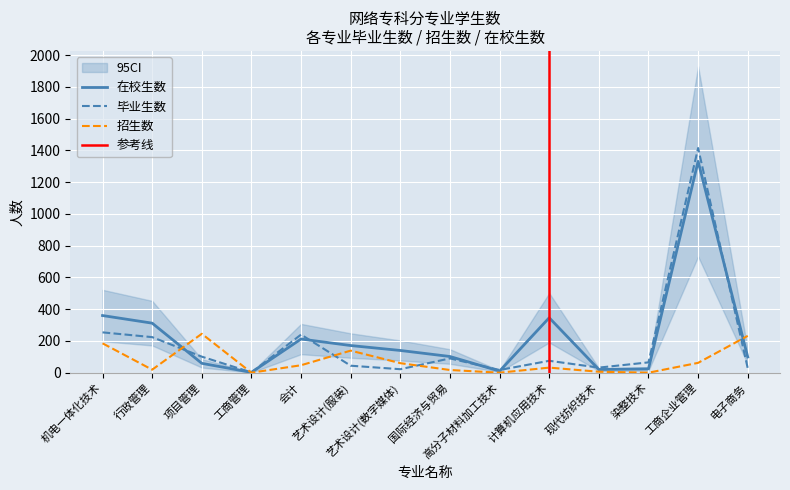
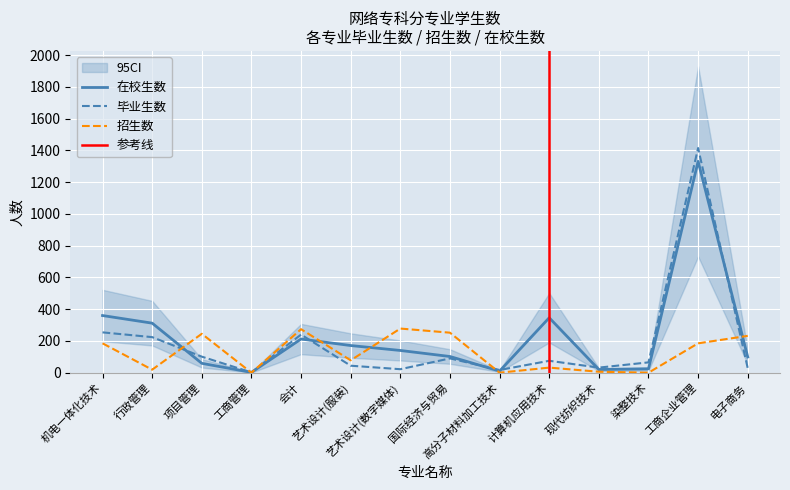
招生数, 会计: 50 -> 270
招生数, 艺术设计(服装): 140 -> 80
招生数, 艺术设计(数字媒体): 60 -> 280
招生数, 国际经济与贸易: 20 -> 250
招生数, 工商企业管理: 60 -> 190
